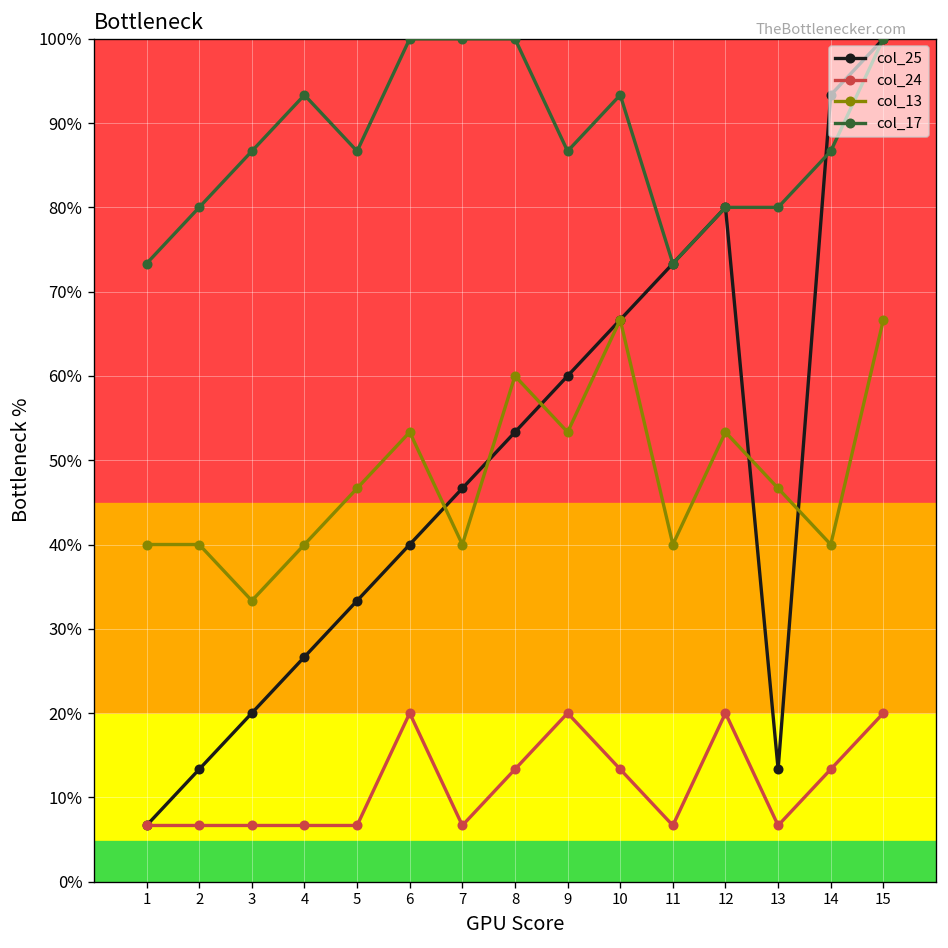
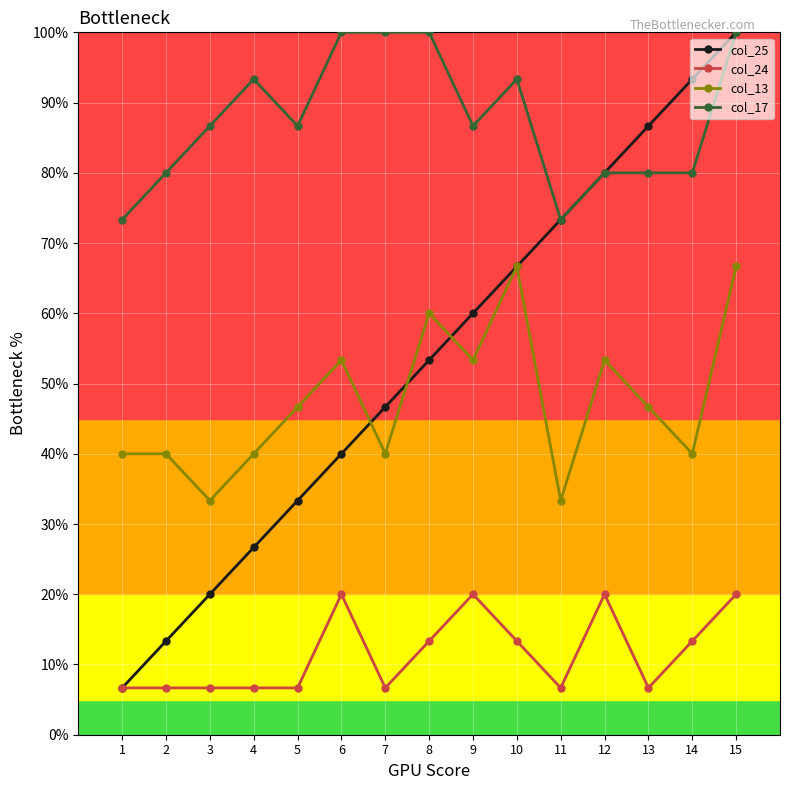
col_13, 11: 40% -> 33%
col_25, 13: 13% -> 87%
col_17, 14: 87% -> 80%
